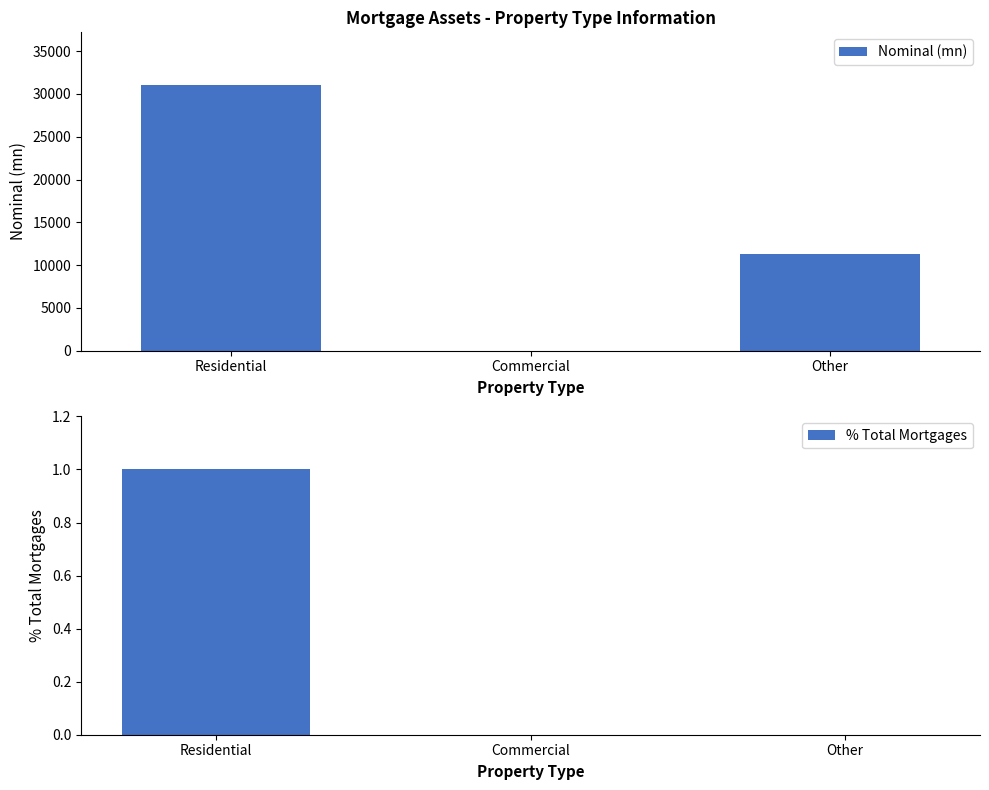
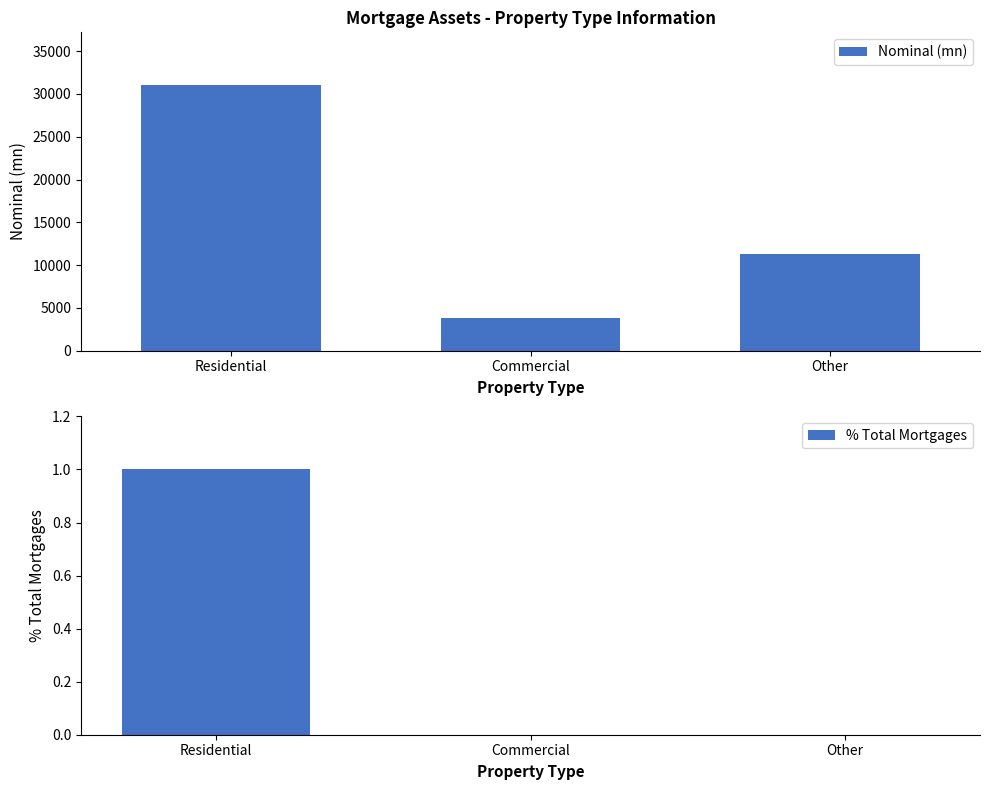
Mortgage Assets - Property Type Information, Commercial: 0 -> 4000
